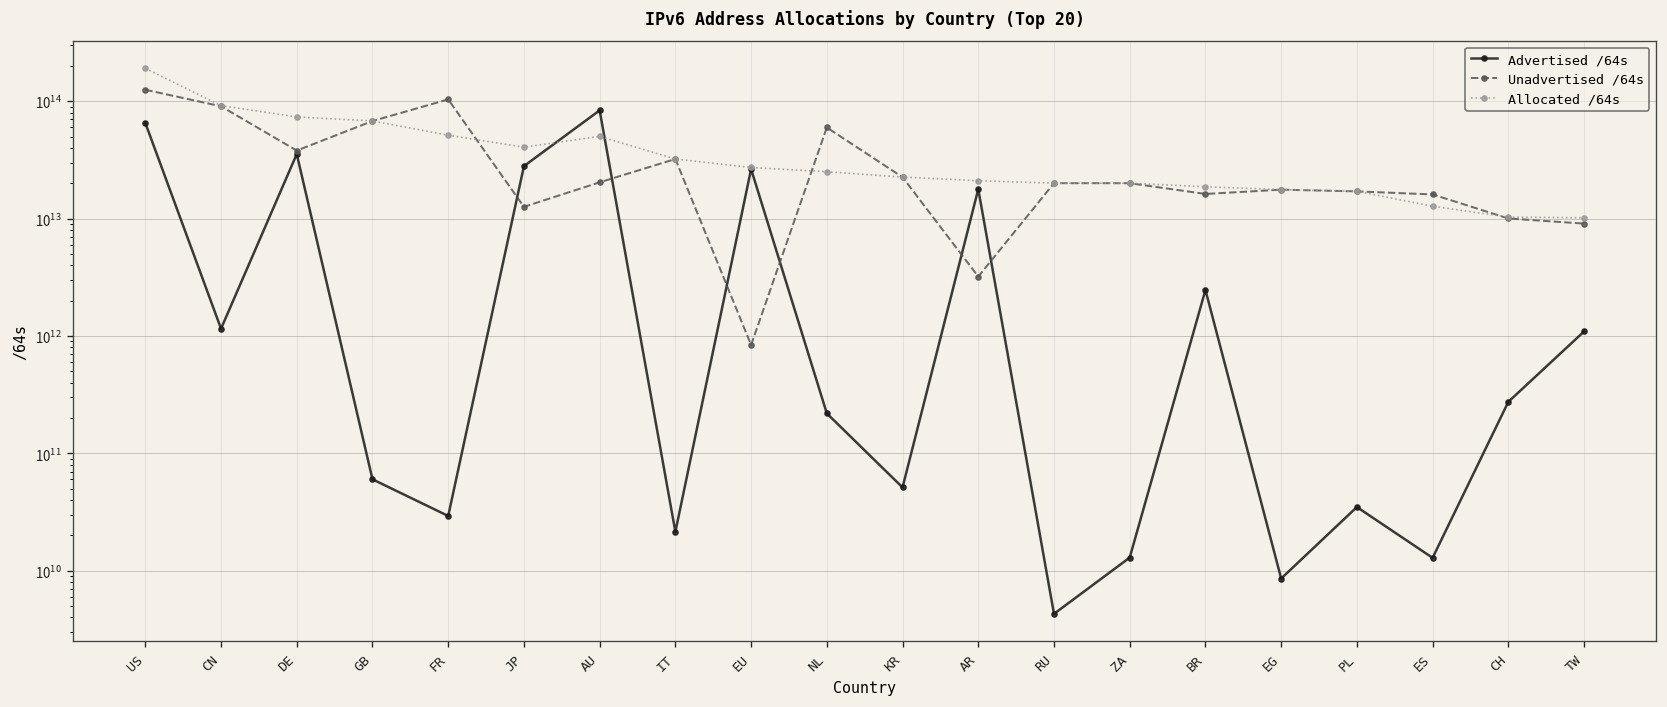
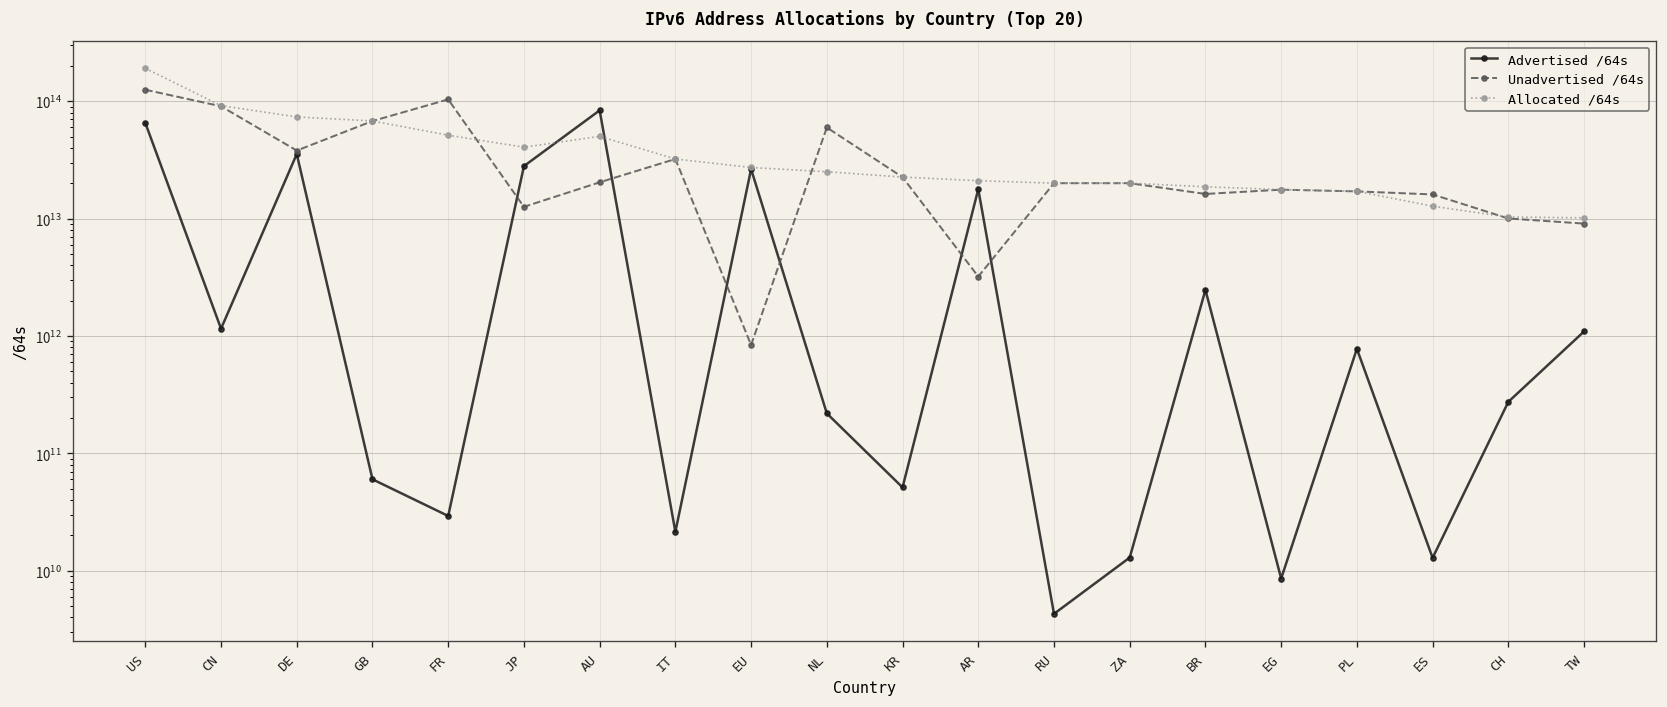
Advertised /64s, PL: 35000000000 -> 800000000000
